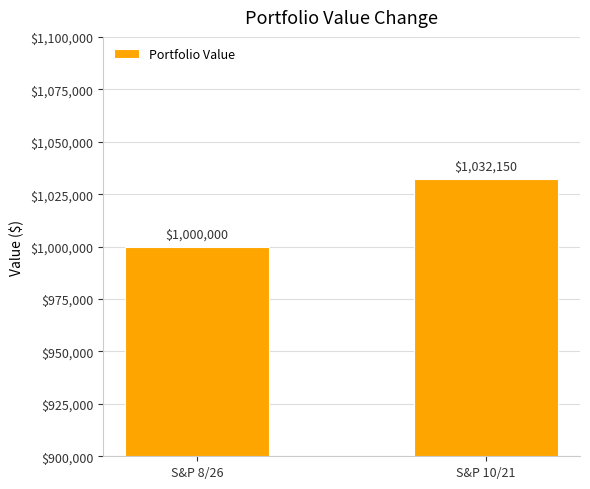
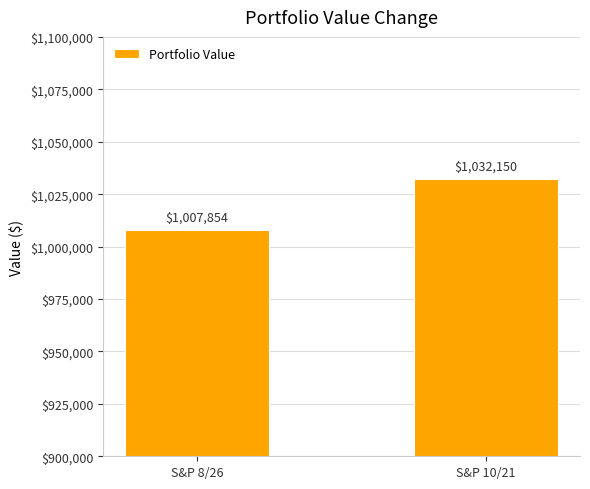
S&P 8/26: $1,000,000 -> $1,007,854
